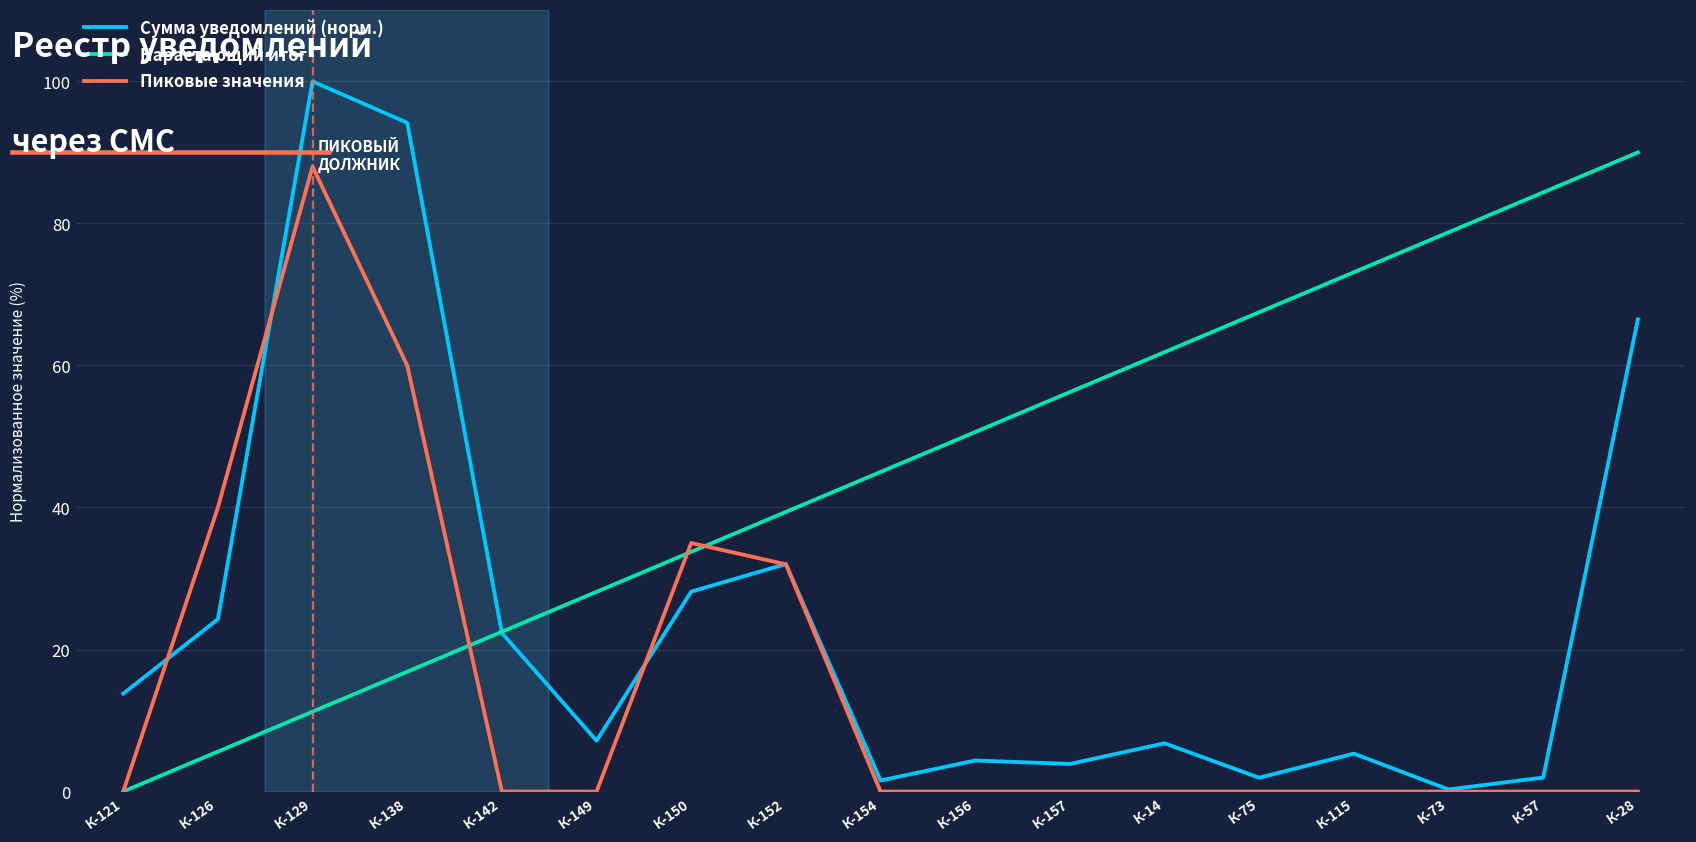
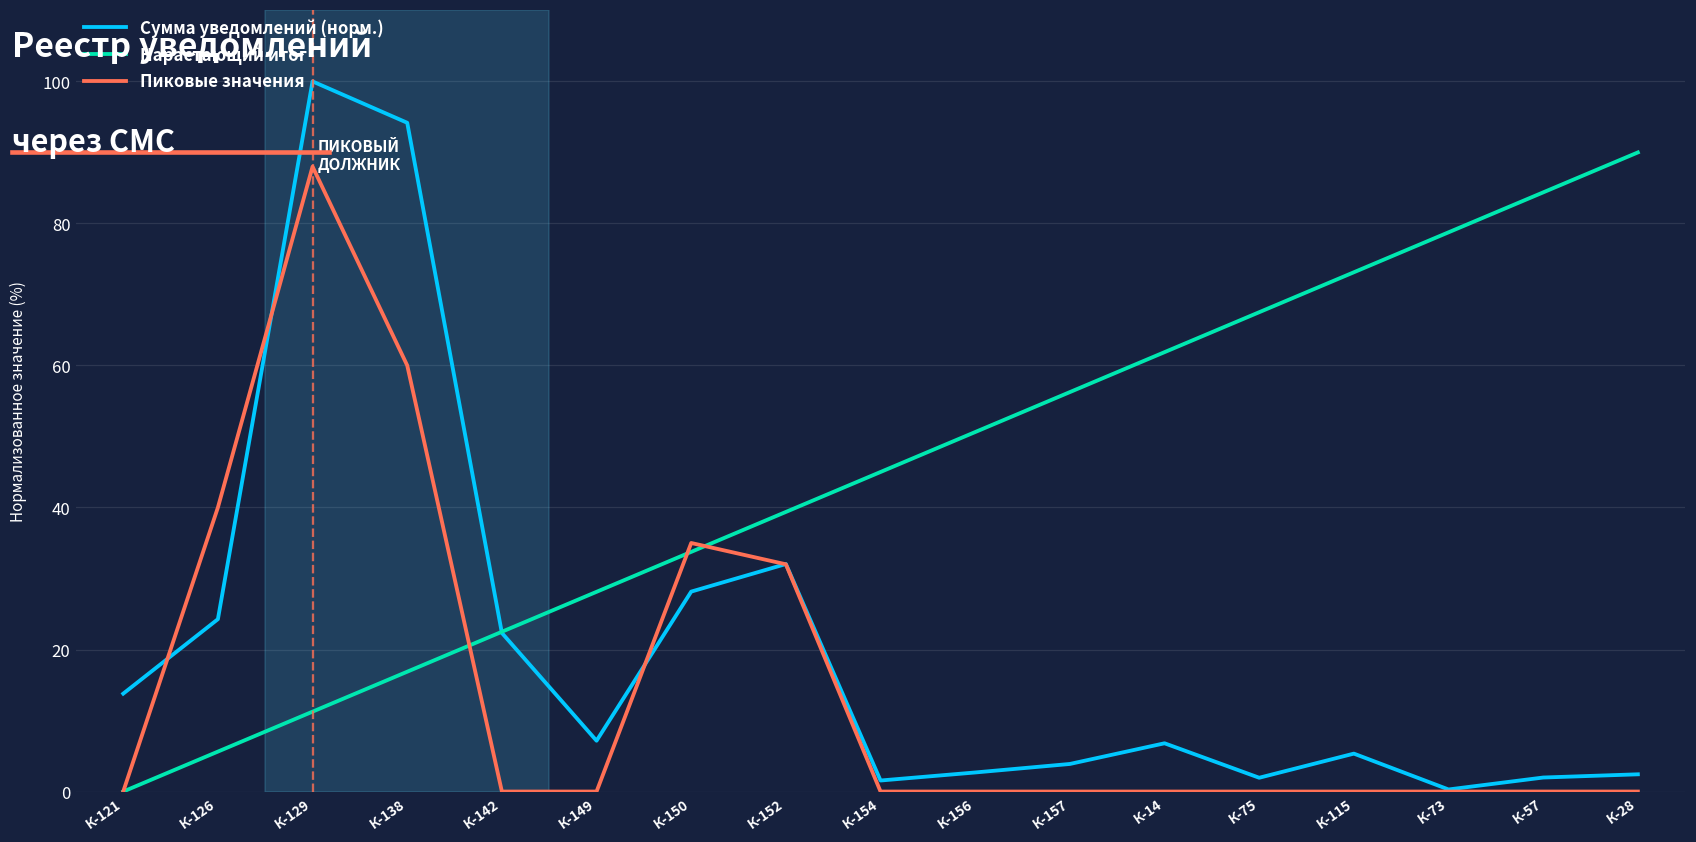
Сумма уведомлений (норм.), К-156: 4 -> 3
Сумма уведомлений (норм.), К-28: 66 -> 2
